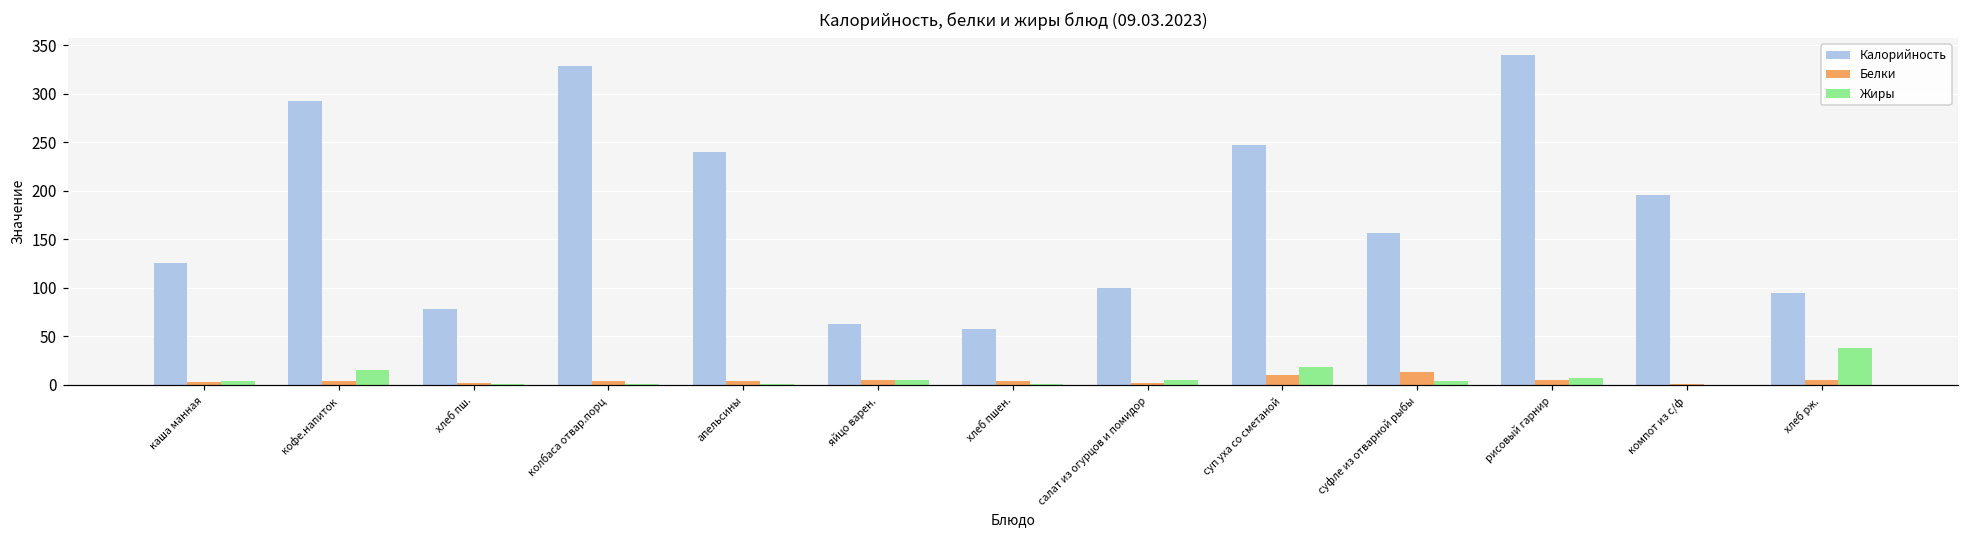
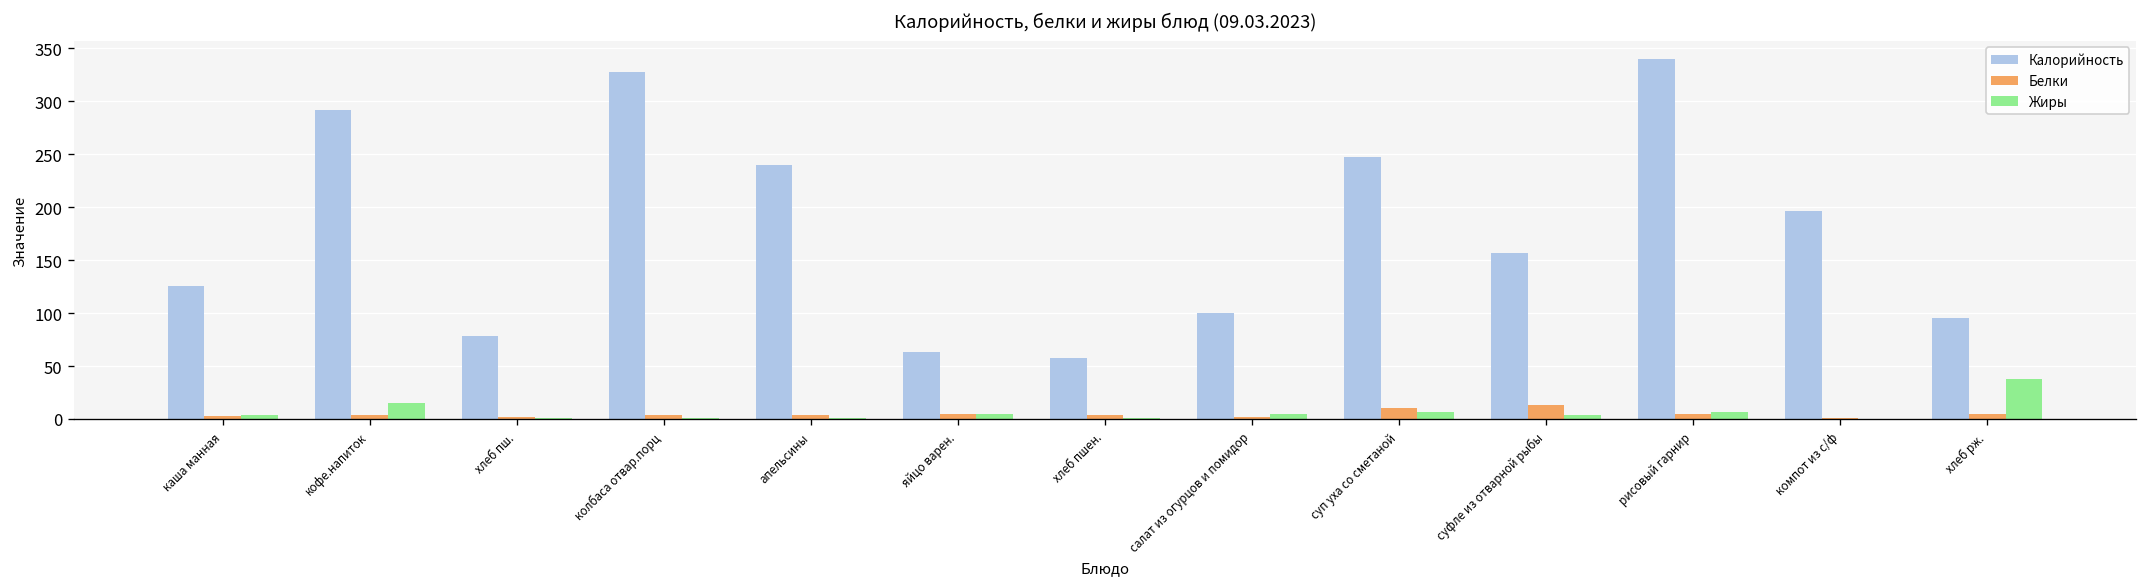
Жиры, суп уха со сметаной: 20 -> 10
